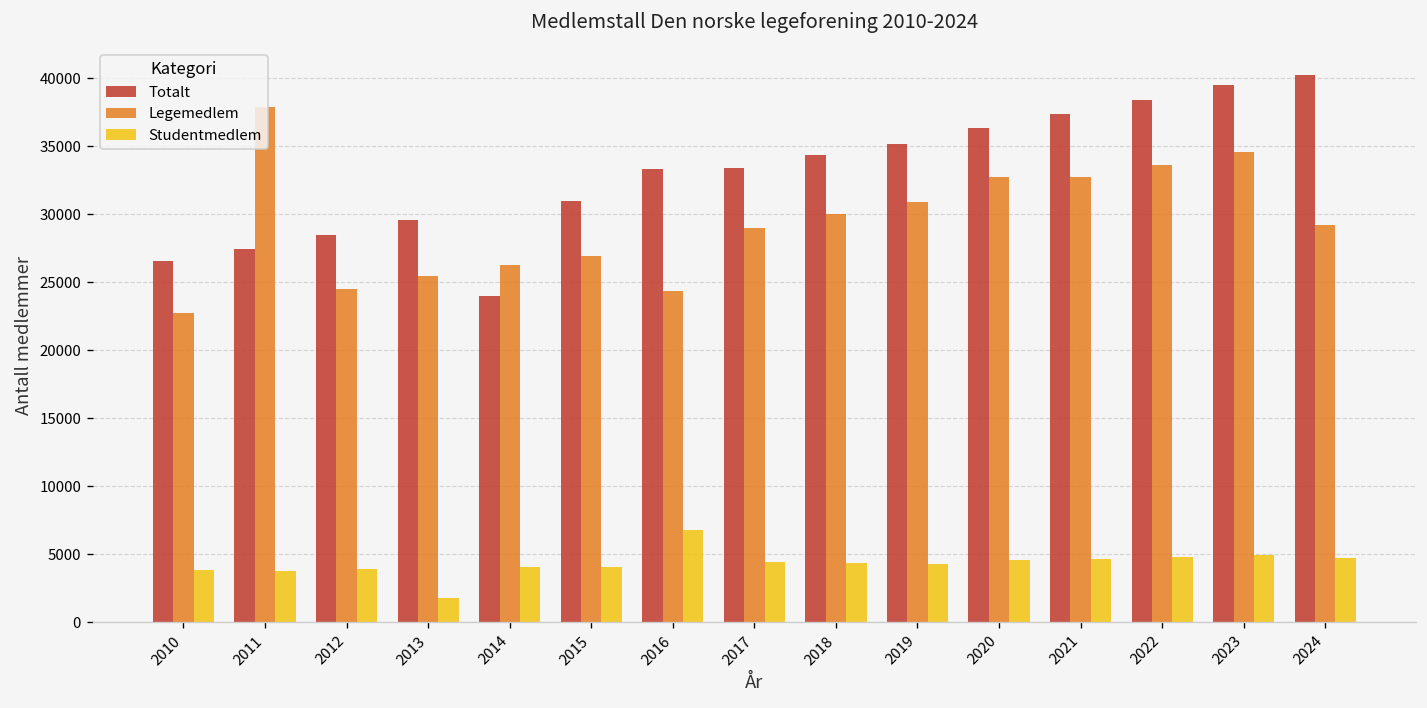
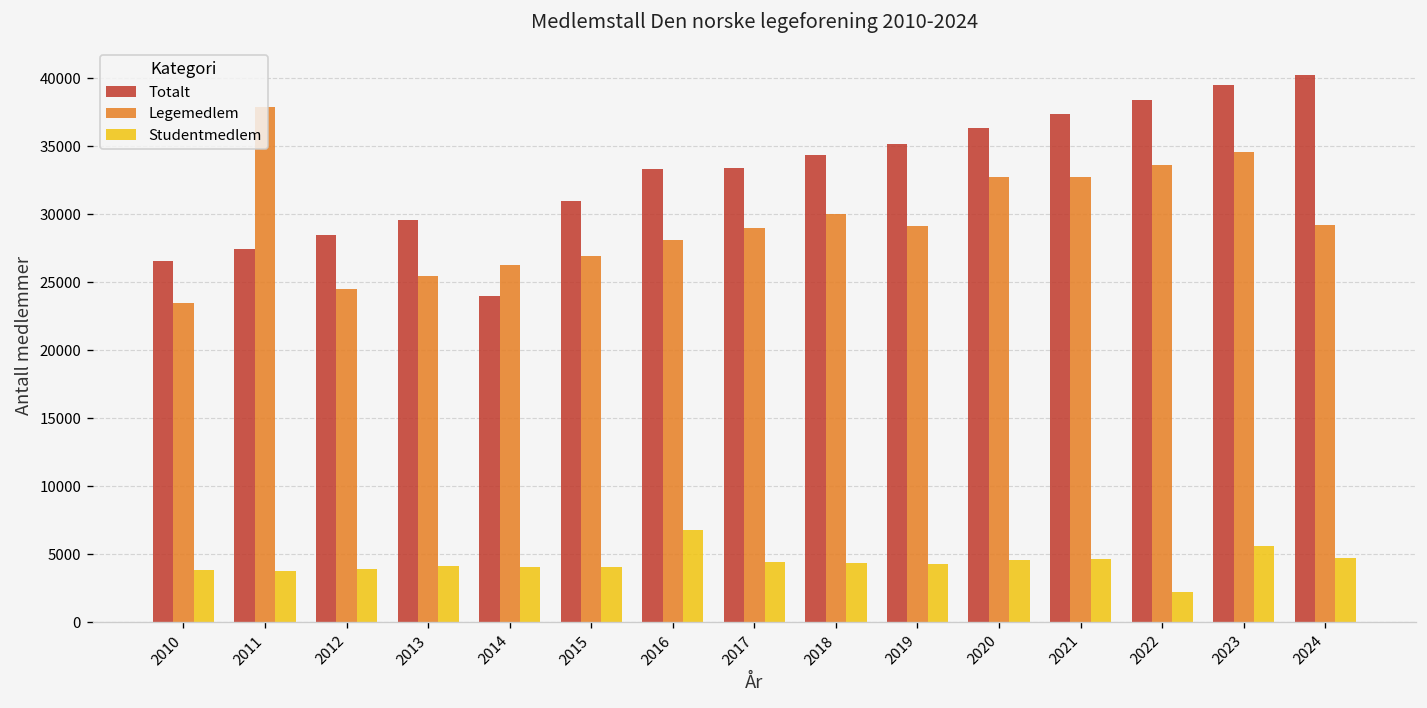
Legemedlem, 2010: 22700 -> 23500
Studentmedlem, 2013: 1800 -> 4100
Legemedlem, 2016: 24400 -> 28100
Legemedlem, 2019: 30900 -> 29200
Studentmedlem, 2022: 4800 -> 2200
Studentmedlem, 2023: 4900 -> 5600
